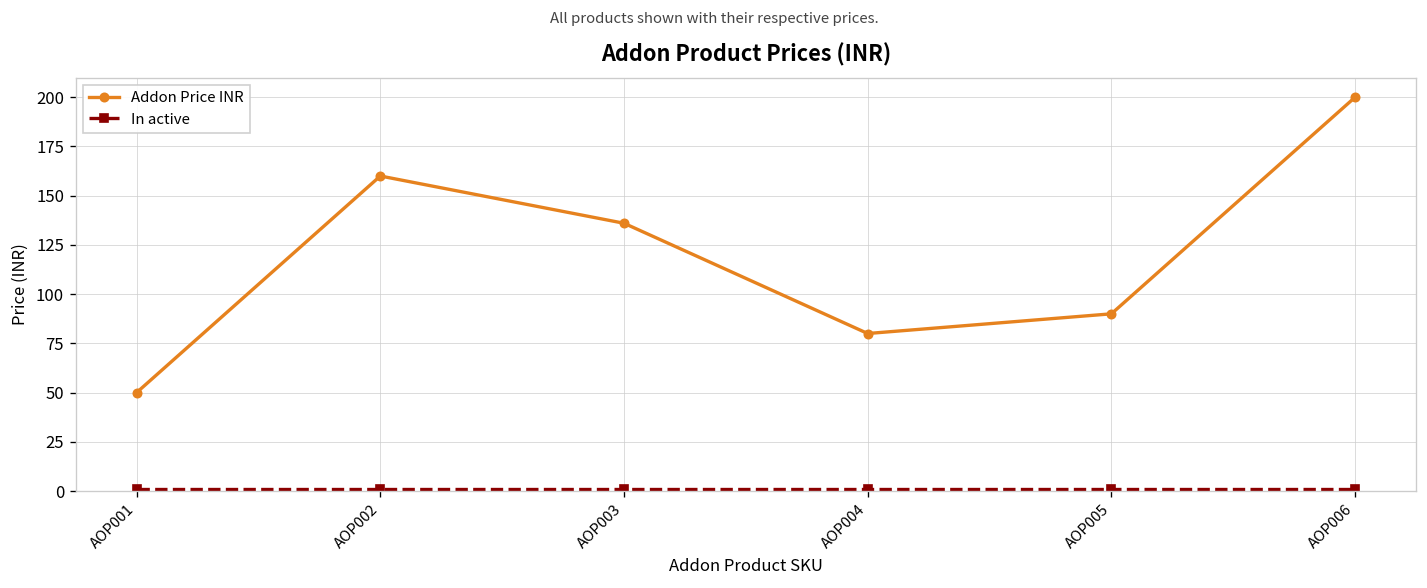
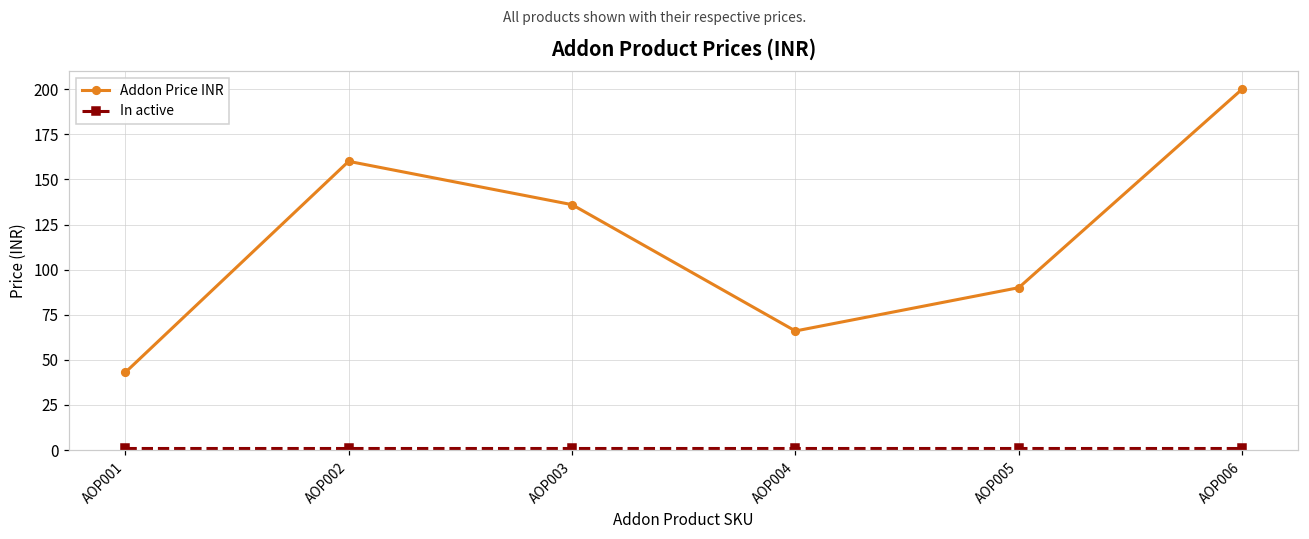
Addon Price INR, AOP001: 50 -> 43
Addon Price INR, AOP004: 80 -> 66
